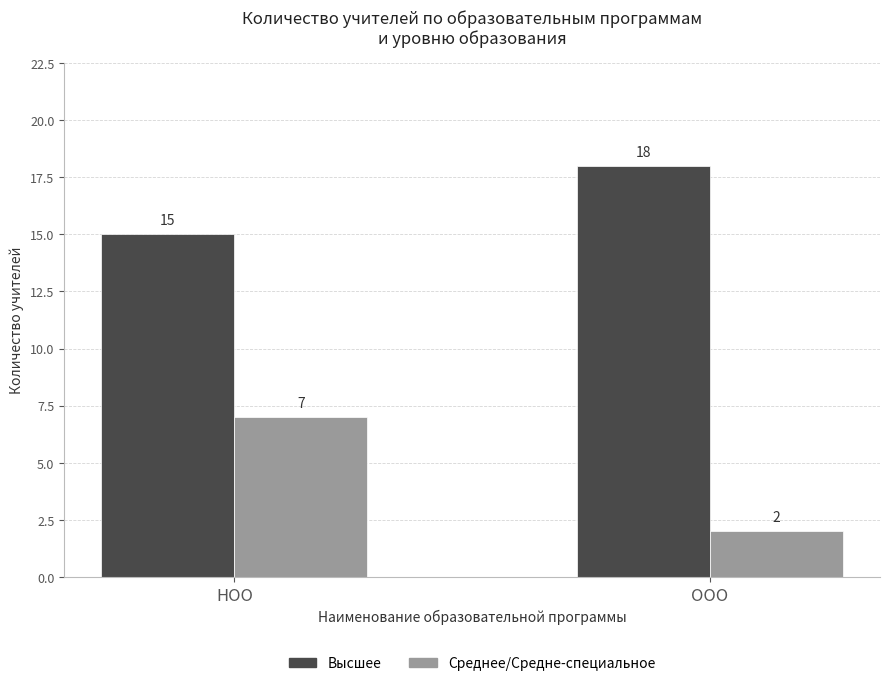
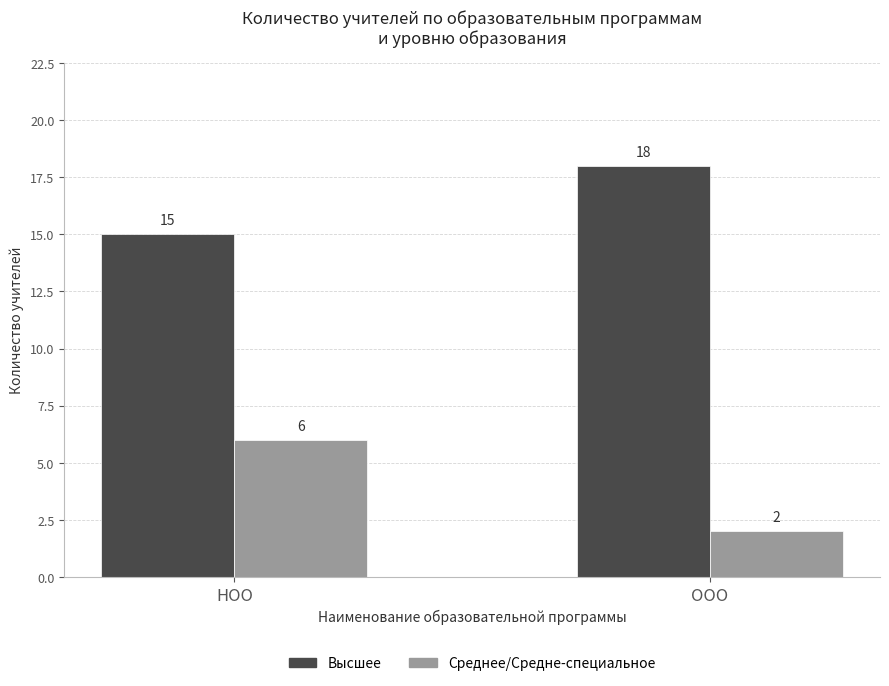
Среднее/Средне-специальное, НОО: 7 -> 6
